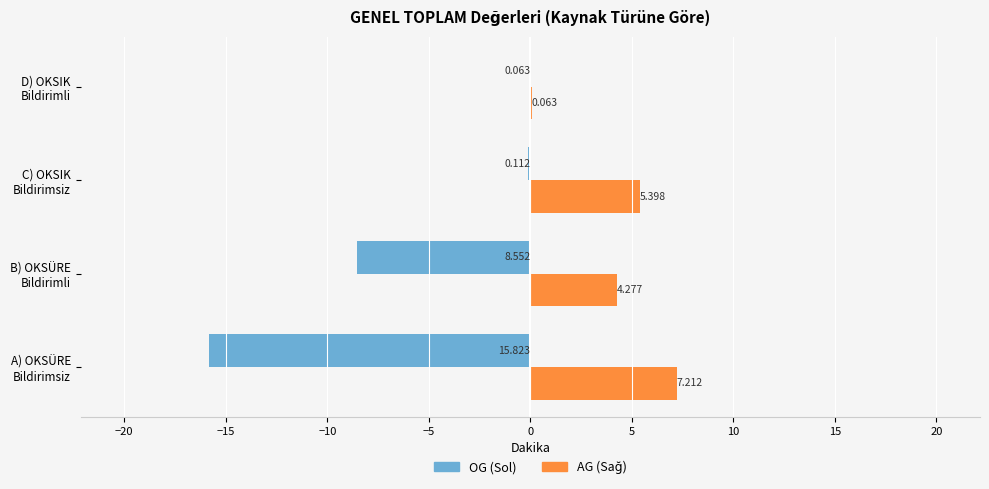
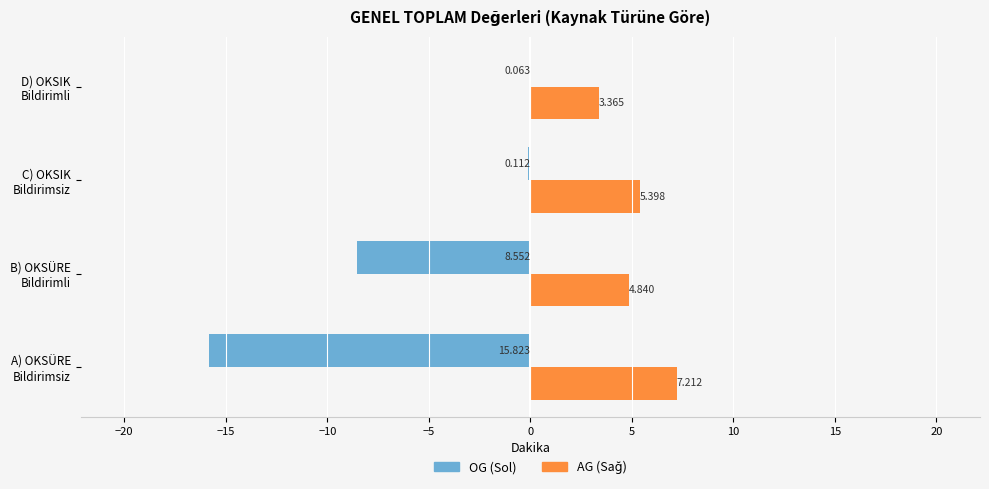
AG (Sağ), D) OKSIK Bildirimli: 0.063 -> 3.365
AG (Sağ), B) OKSÜRE Bildirimli: 4.277 -> 4.840
